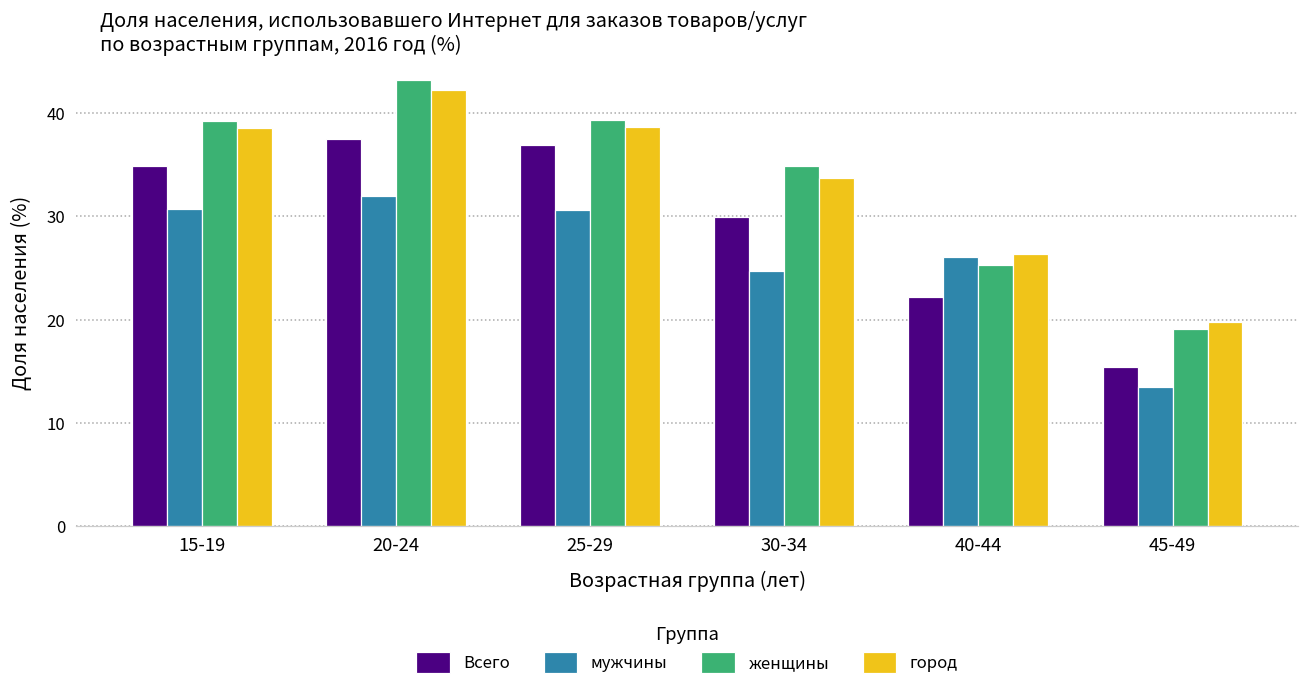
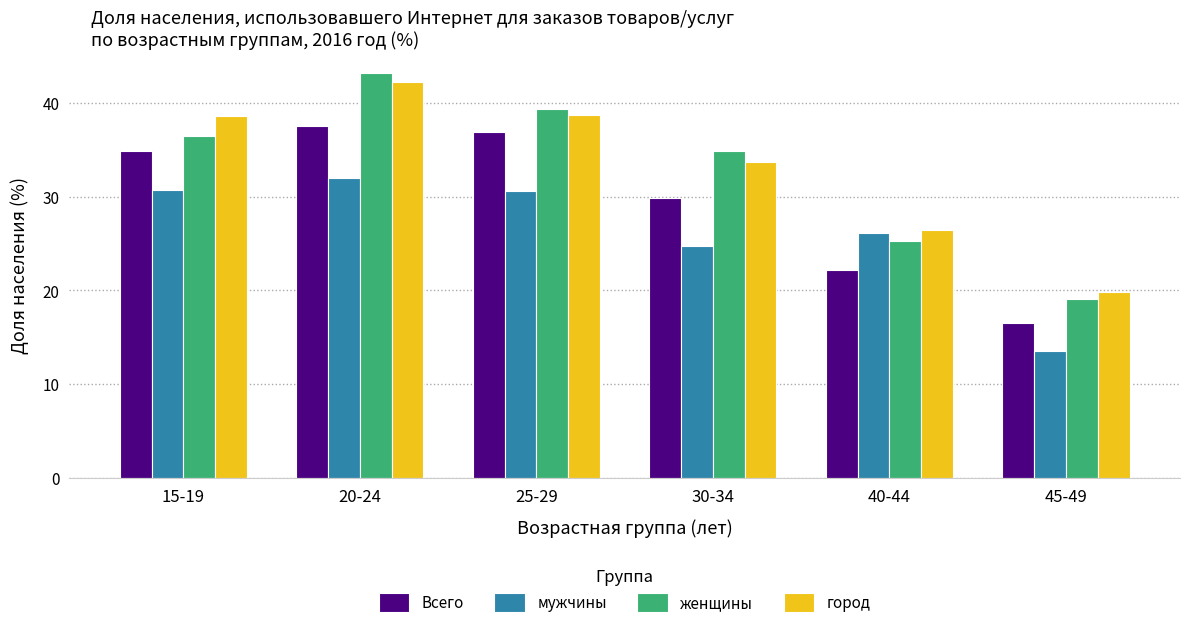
женщины, 15-19: 39 -> 36
Всего, 45-49: 15 -> 17
